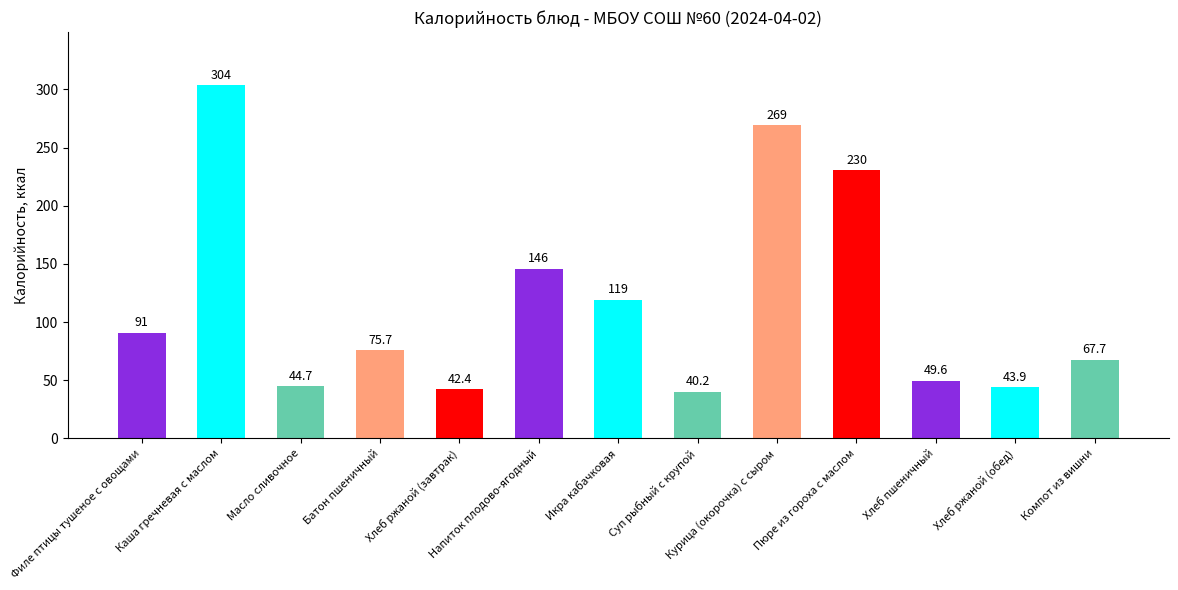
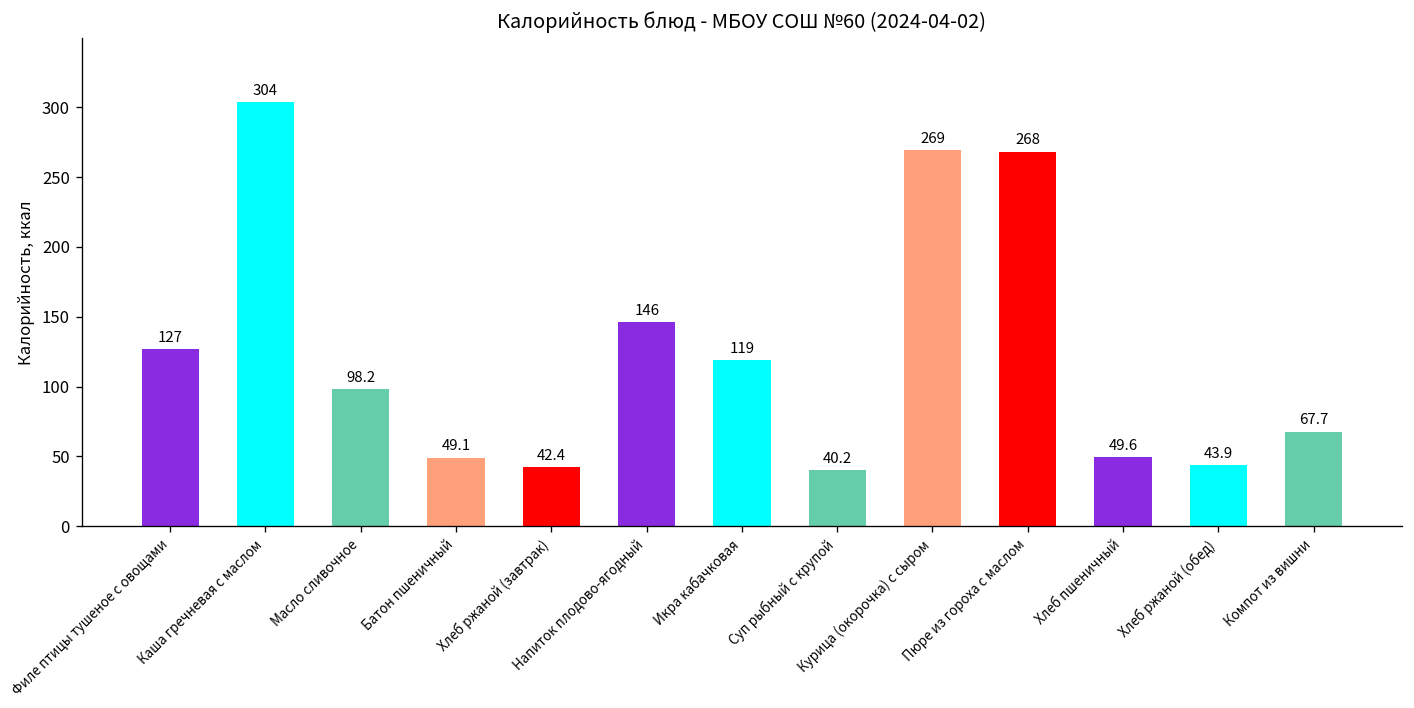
Филе птицы тушеное с овощами: 91 -> 127
Масло сливочное: 44.7 -> 98.2
Батон пшеничный: 75.7 -> 49.1
Пюре из гороха с маслом: 230 -> 268
